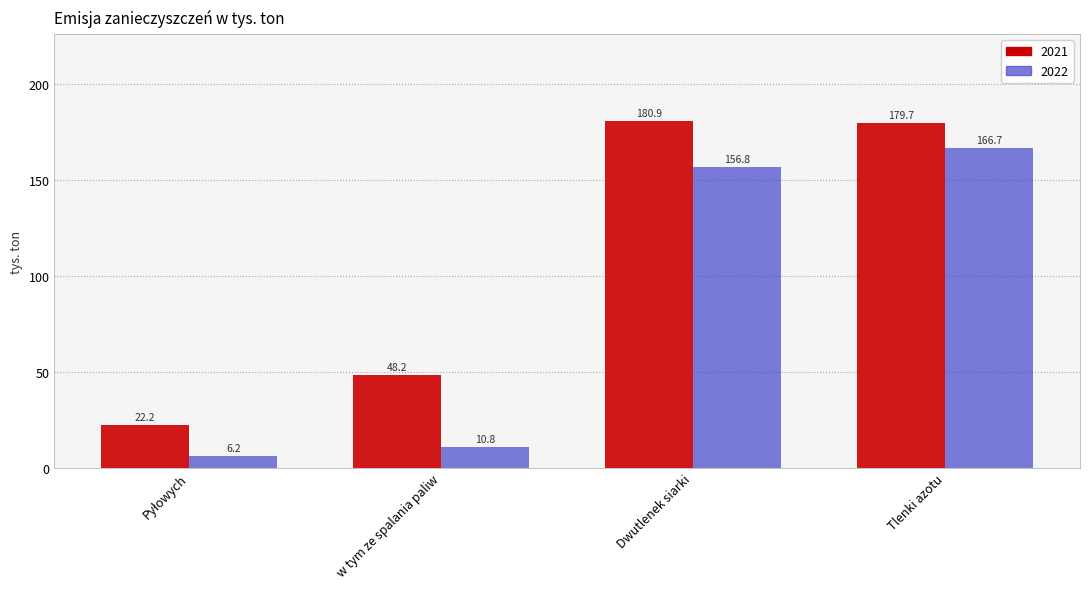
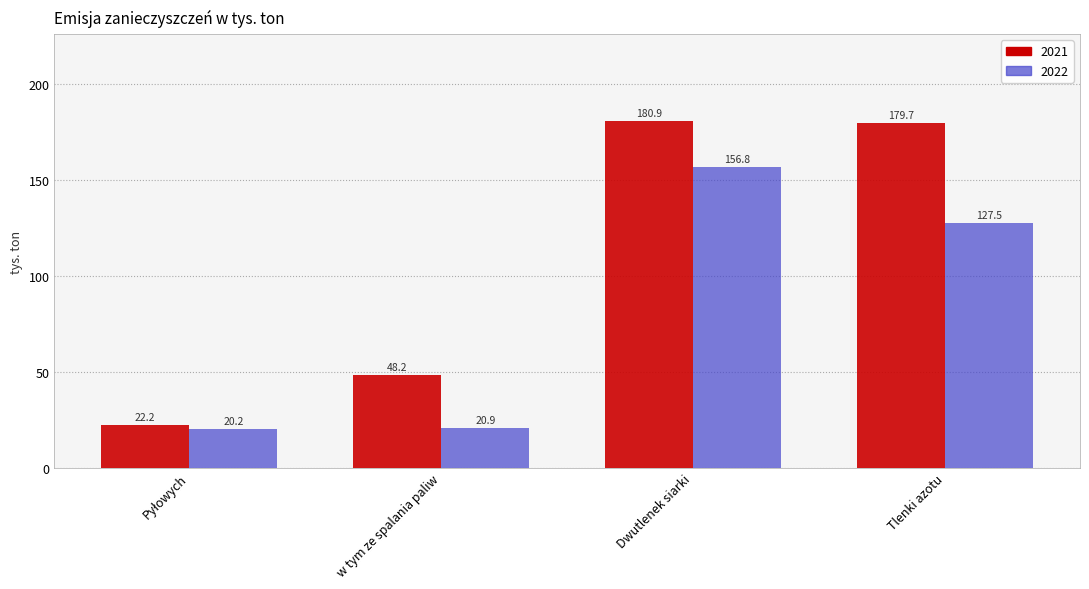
2022, Pyłowych: 6.2 -> 20.2
2022, w tym ze spalania paliw: 10.8 -> 20.9
2022, Tlenki azotu: 166.7 -> 127.5
